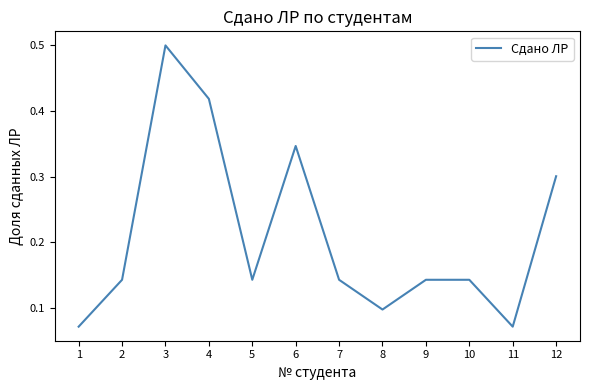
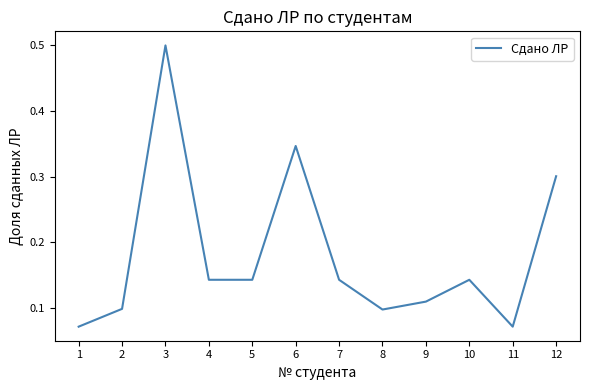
2: 0.14 -> 0.10
4: 0.42 -> 0.14
9: 0.14 -> 0.11
